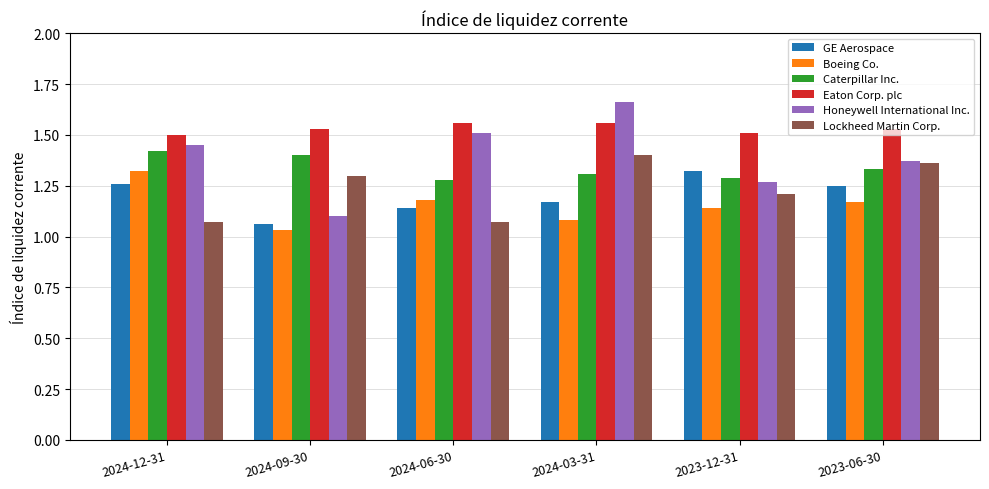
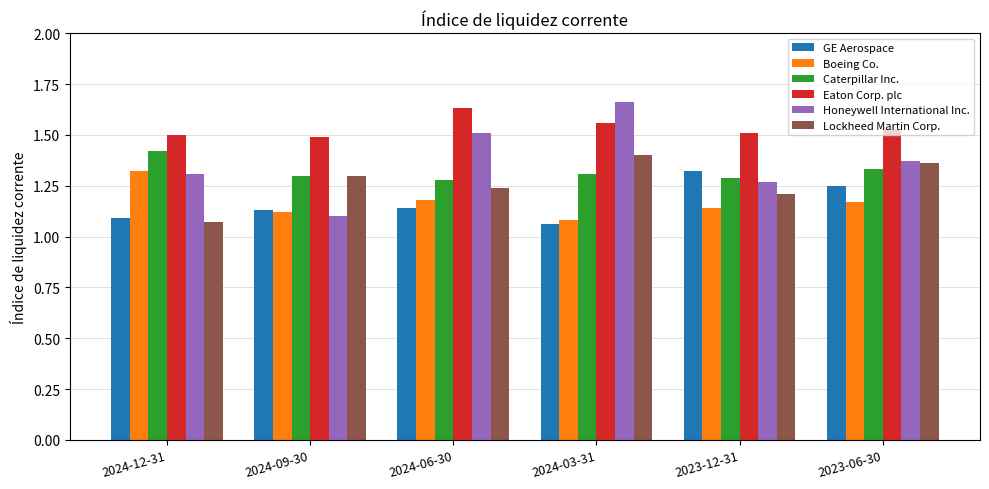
GE Aerospace, 2024-12-31: 1.26 -> 1.09
Honeywell International Inc., 2024-12-31: 1.45 -> 1.31
GE Aerospace, 2024-09-30: 1.06 -> 1.13
Boeing Co., 2024-09-30: 1.03 -> 1.12
Caterpillar Inc., 2024-09-30: 1.4 -> 1.3
Eaton Corp. plc, 2024-09-30: 1.53 -> 1.49
Eaton Corp. plc, 2024-06-30: 1.56 -> 1.63
Lockheed Martin Corp., 2024-06-30: 1.07 -> 1.24
GE Aerospace, 2024-03-31: 1.17 -> 1.06
